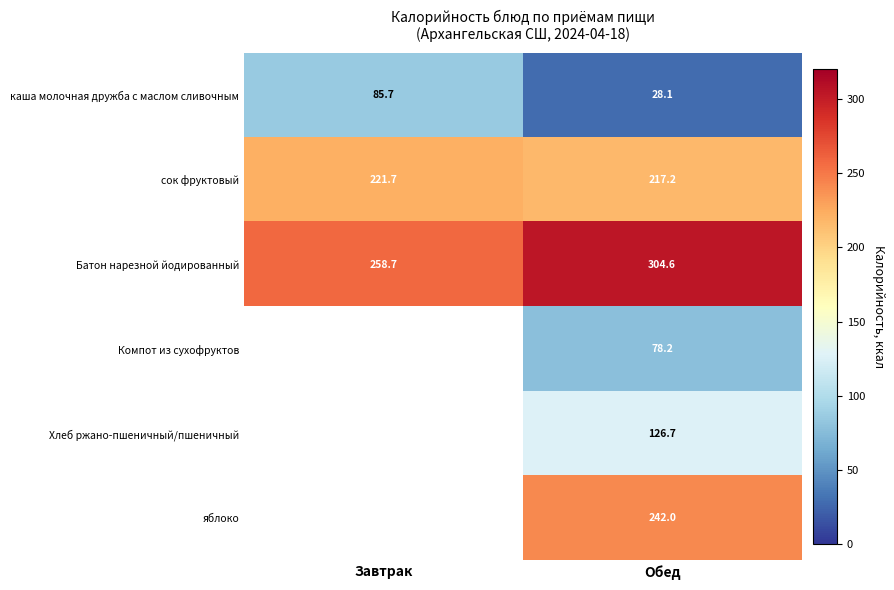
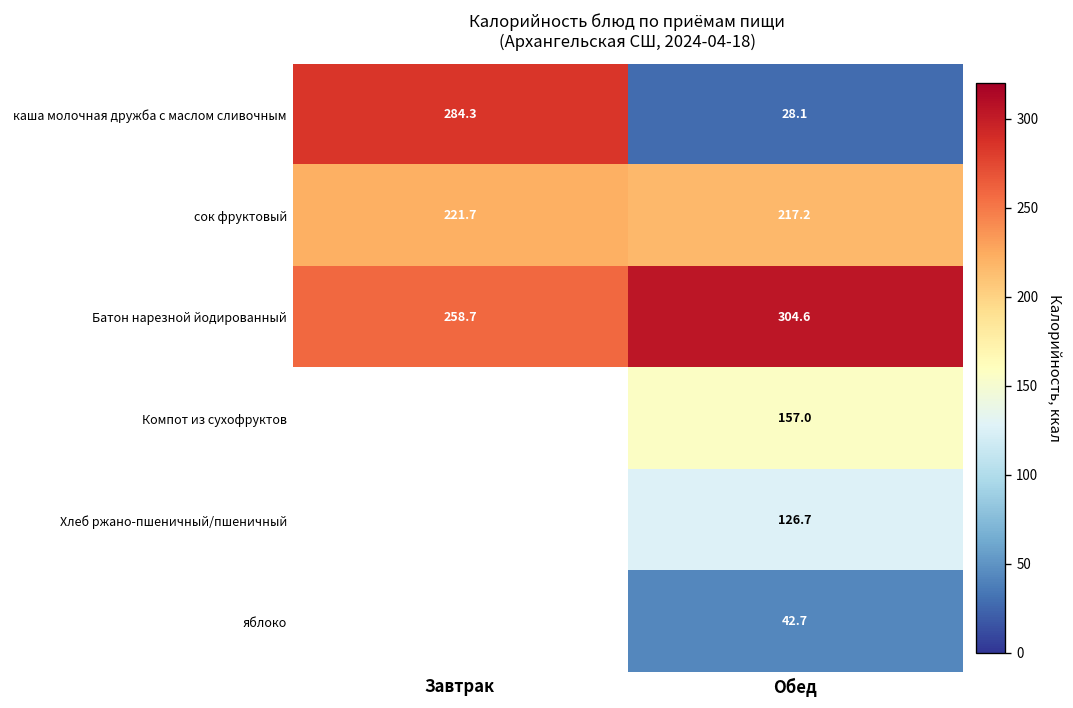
каша молочная дружба с маслом сливочным, Завтрак: 85.7 -> 284.3
Компот из сухофруктов, Обед: 78.2 -> 157.0
яблоко, Обед: 242.0 -> 42.7
